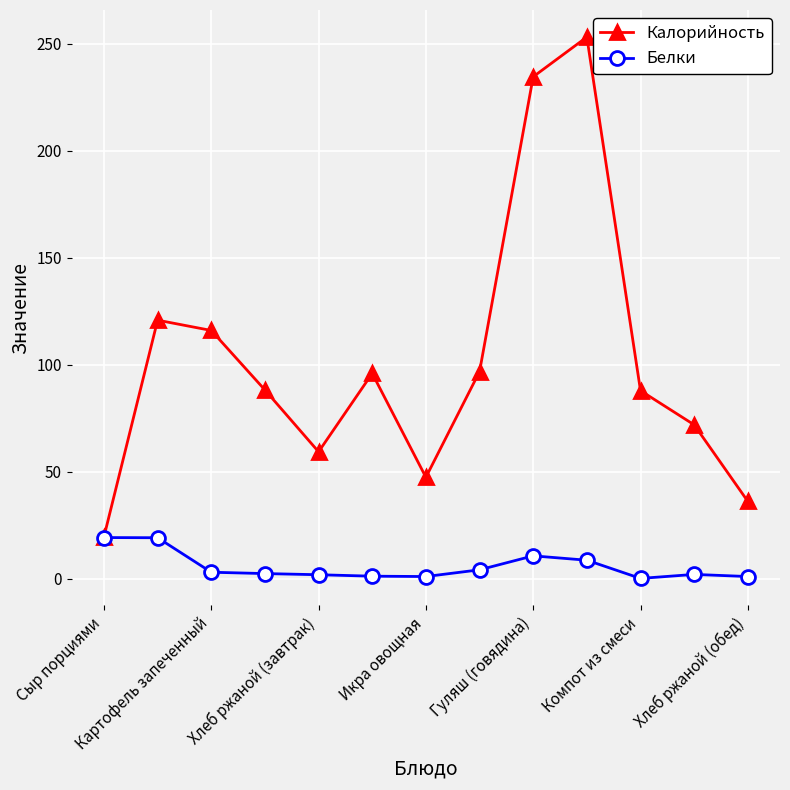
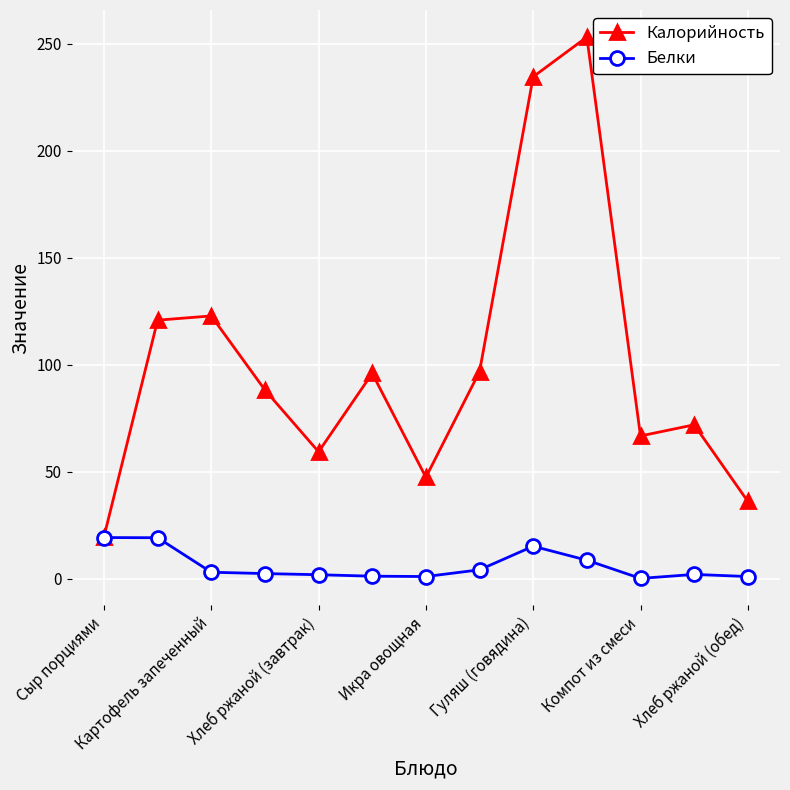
Калорийность, Картофель запеченный: 116 -> 123
Белки, Гуляш (говядина): 11 -> 15
Калорийность, Компот из смеси: 88 -> 67
